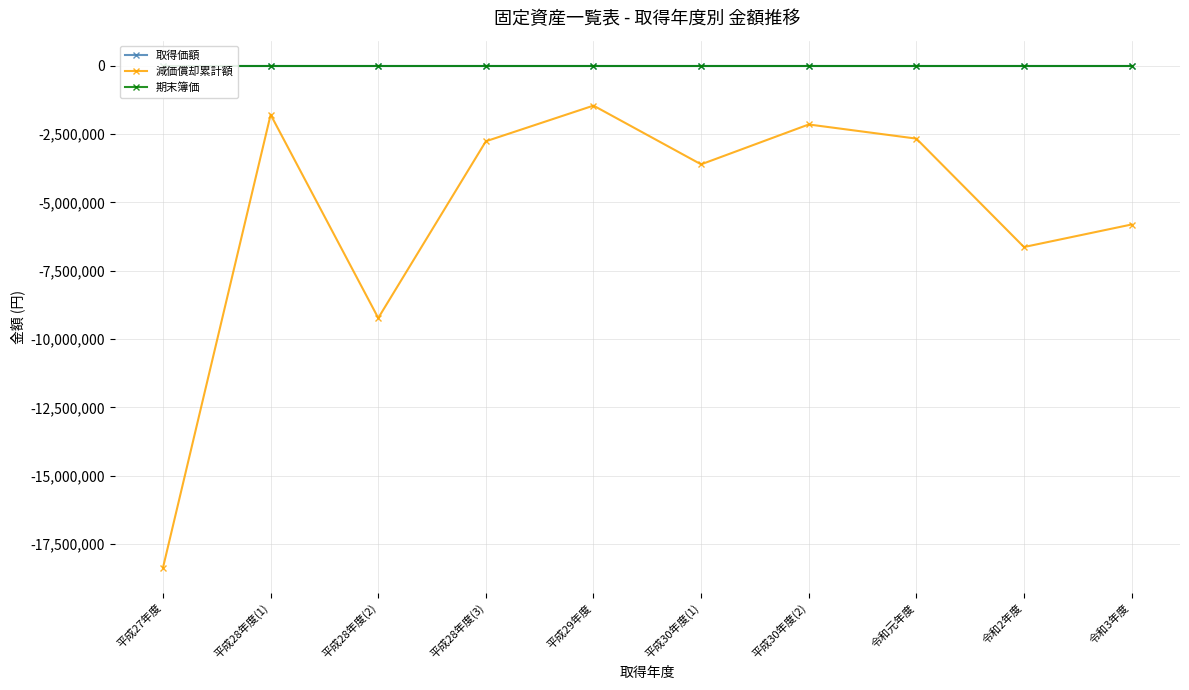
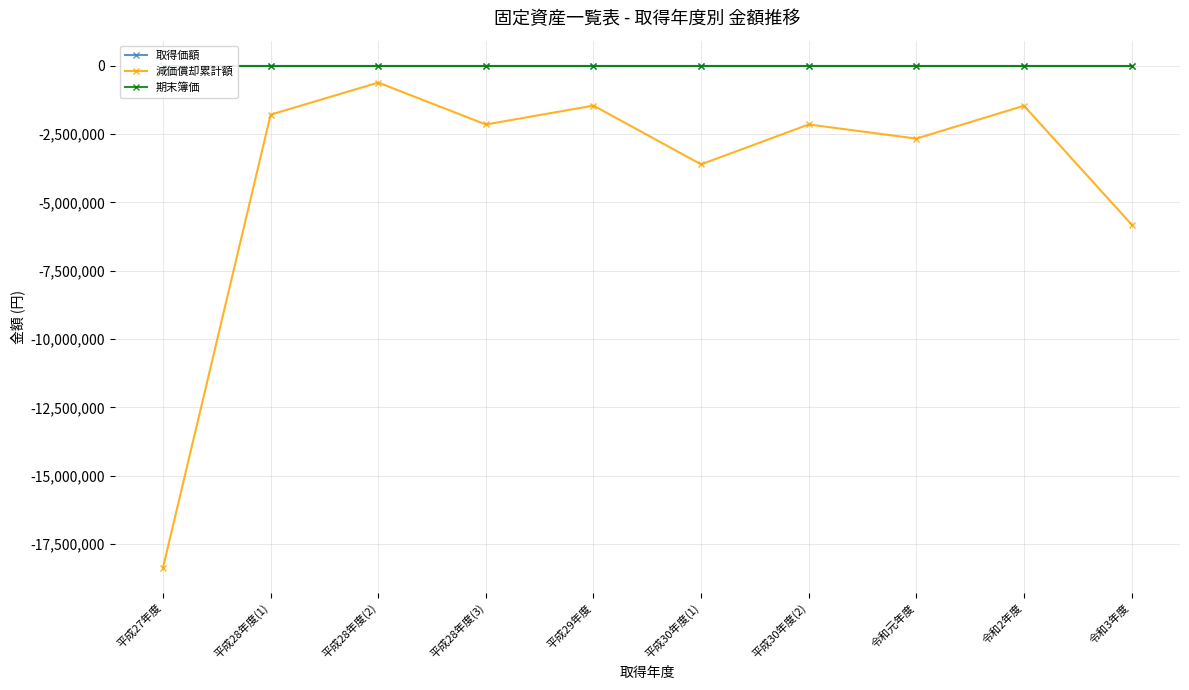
減価償却累計額, 平成28年度(2): -9,200,000 -> -600,000
減価償却累計額, 平成28年度(3): -2,800,000 -> -2,100,000
減価償却累計額, 令和2年度: -6,600,000 -> -1,500,000
